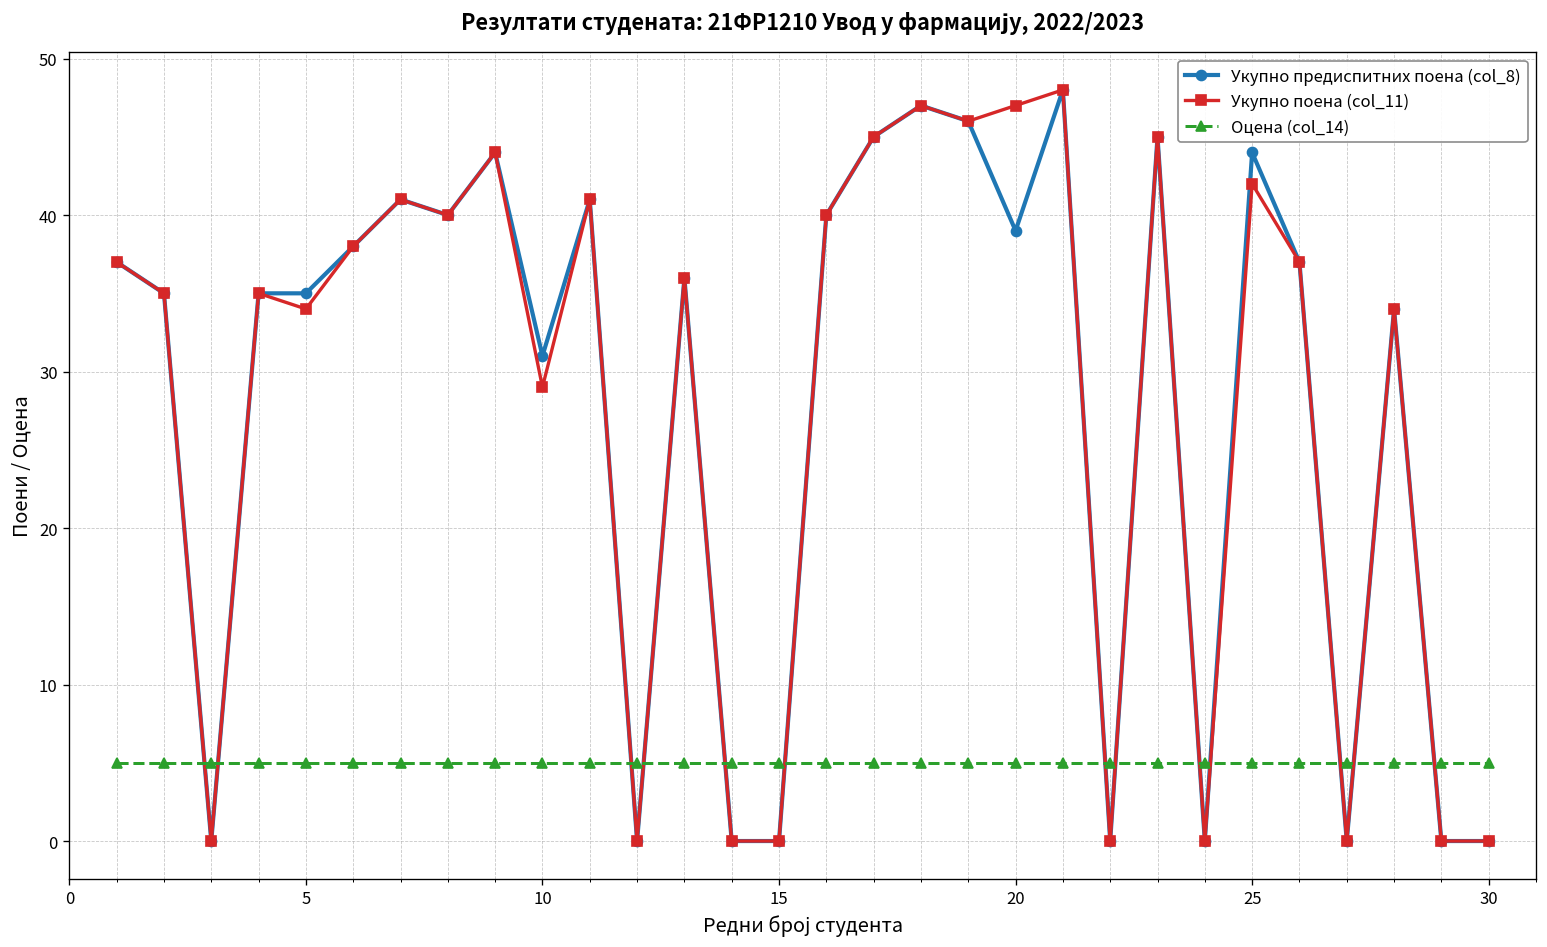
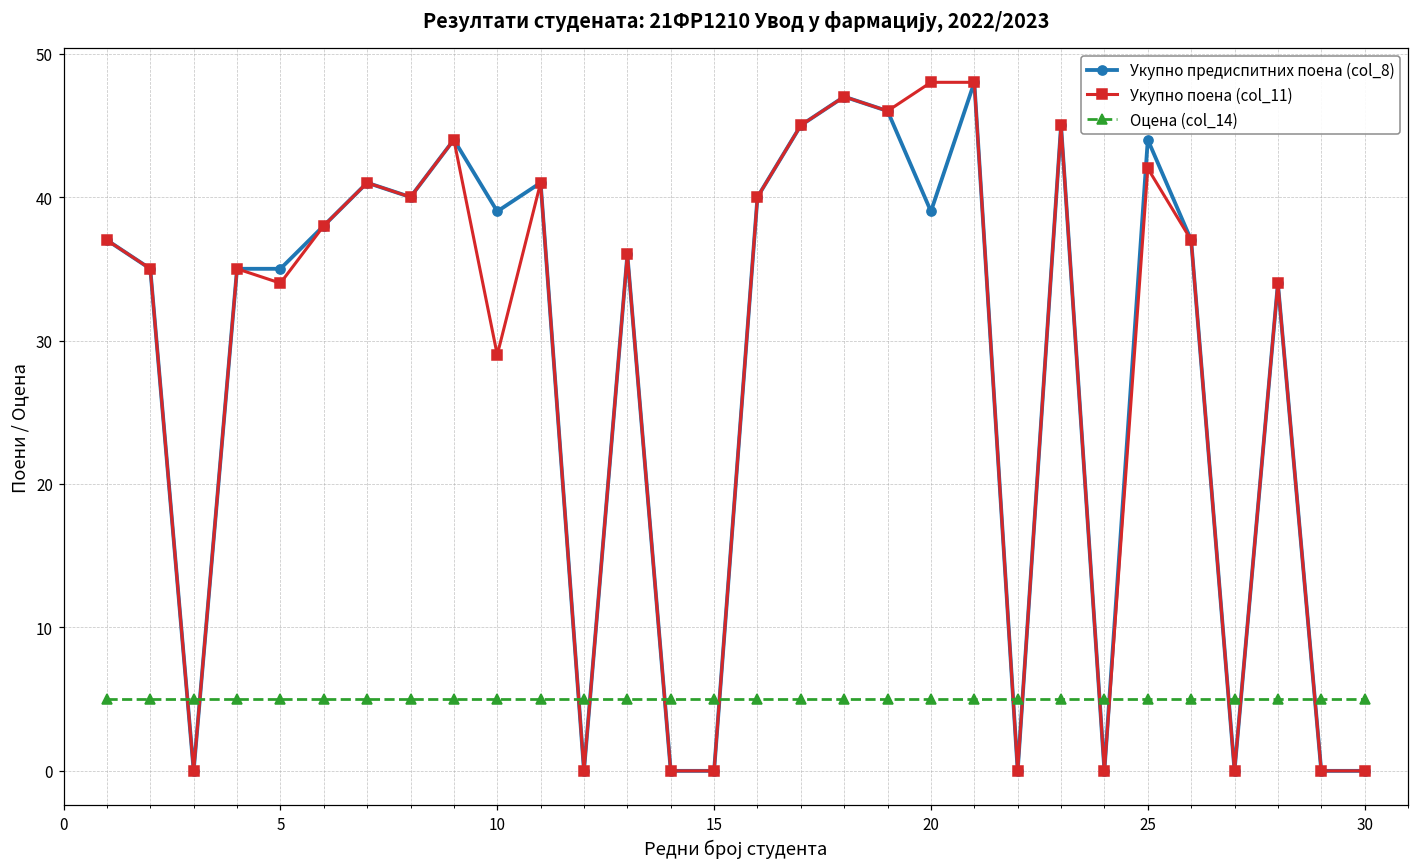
Укупно предиспитних поена (col_8), 10: 31 -> 39
Укупно поена (col_11), 20: 47 -> 48
